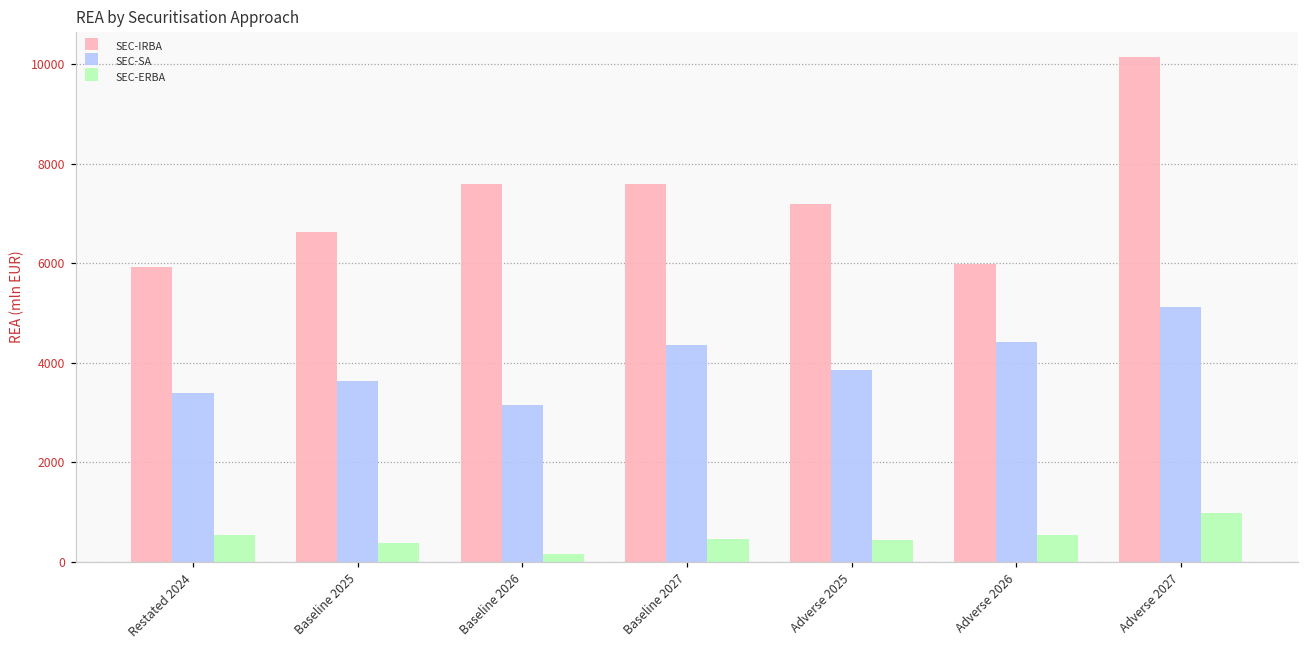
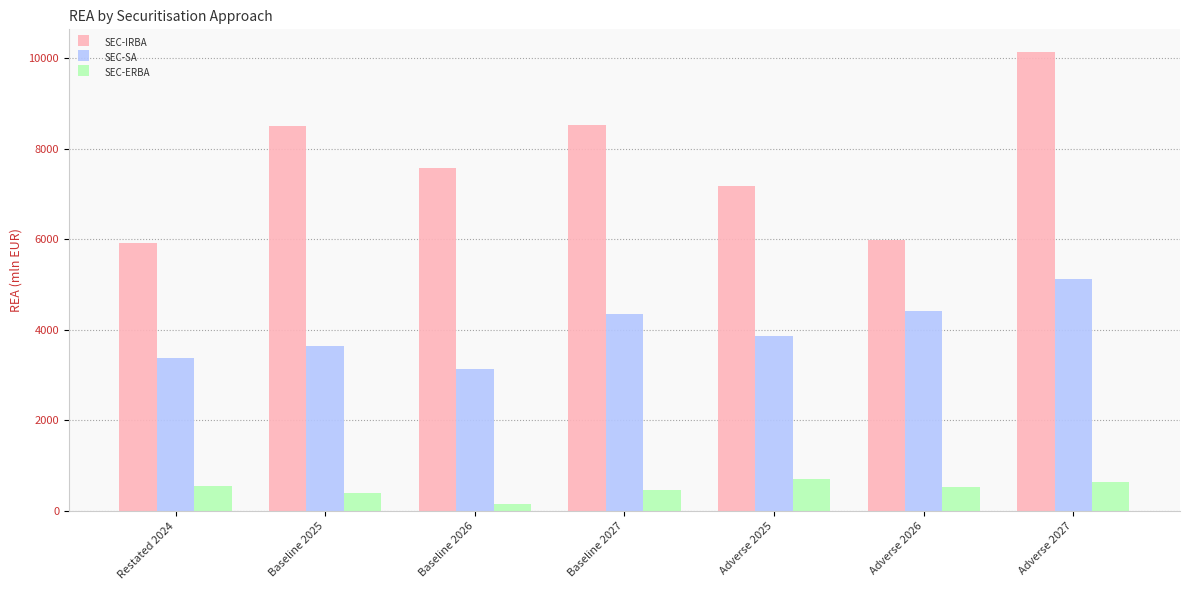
SEC-IRBA, Baseline 2025: 6600 -> 8500
SEC-IRBA, Baseline 2027: 7600 -> 8500
SEC-ERBA, Adverse 2025: 400 -> 700
SEC-ERBA, Adverse 2027: 1000 -> 600
